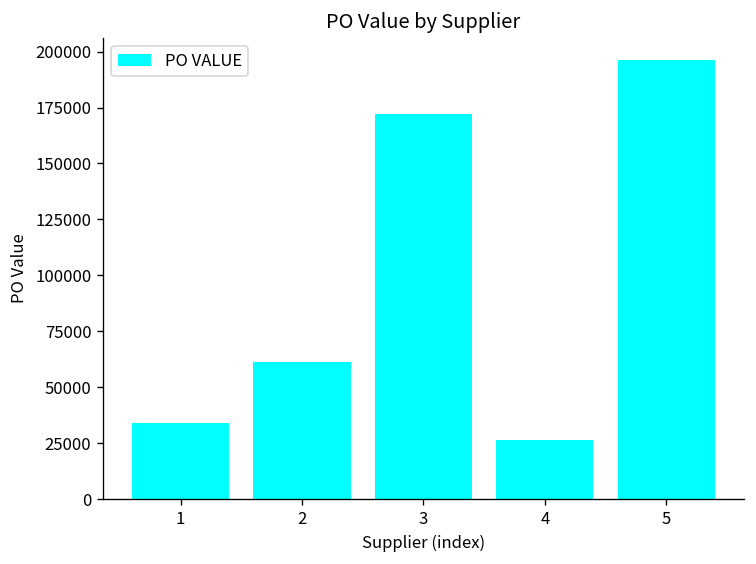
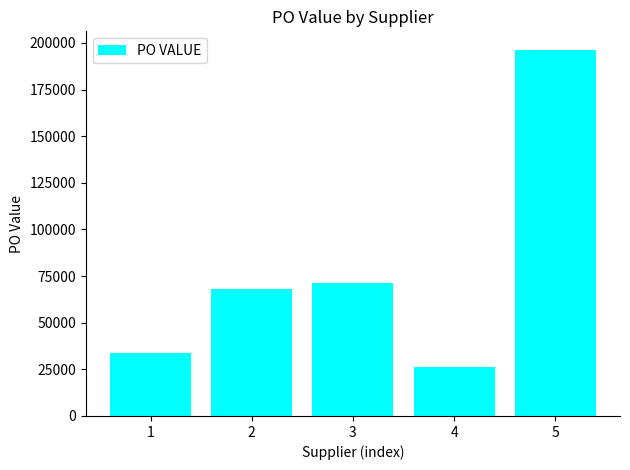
2: 61000 -> 68000
3: 172000 -> 71000
